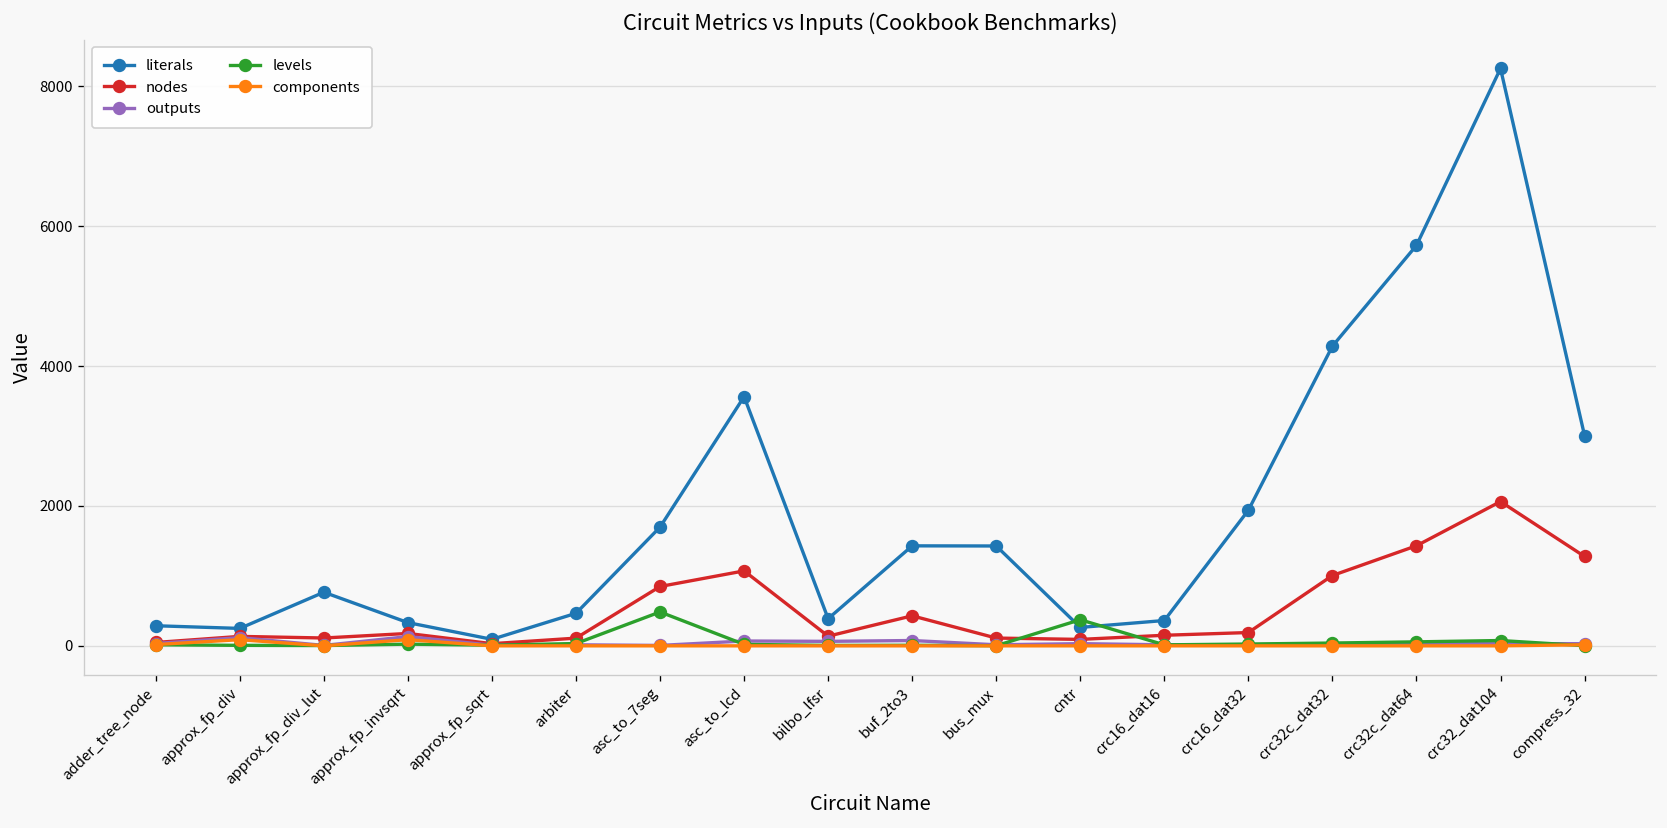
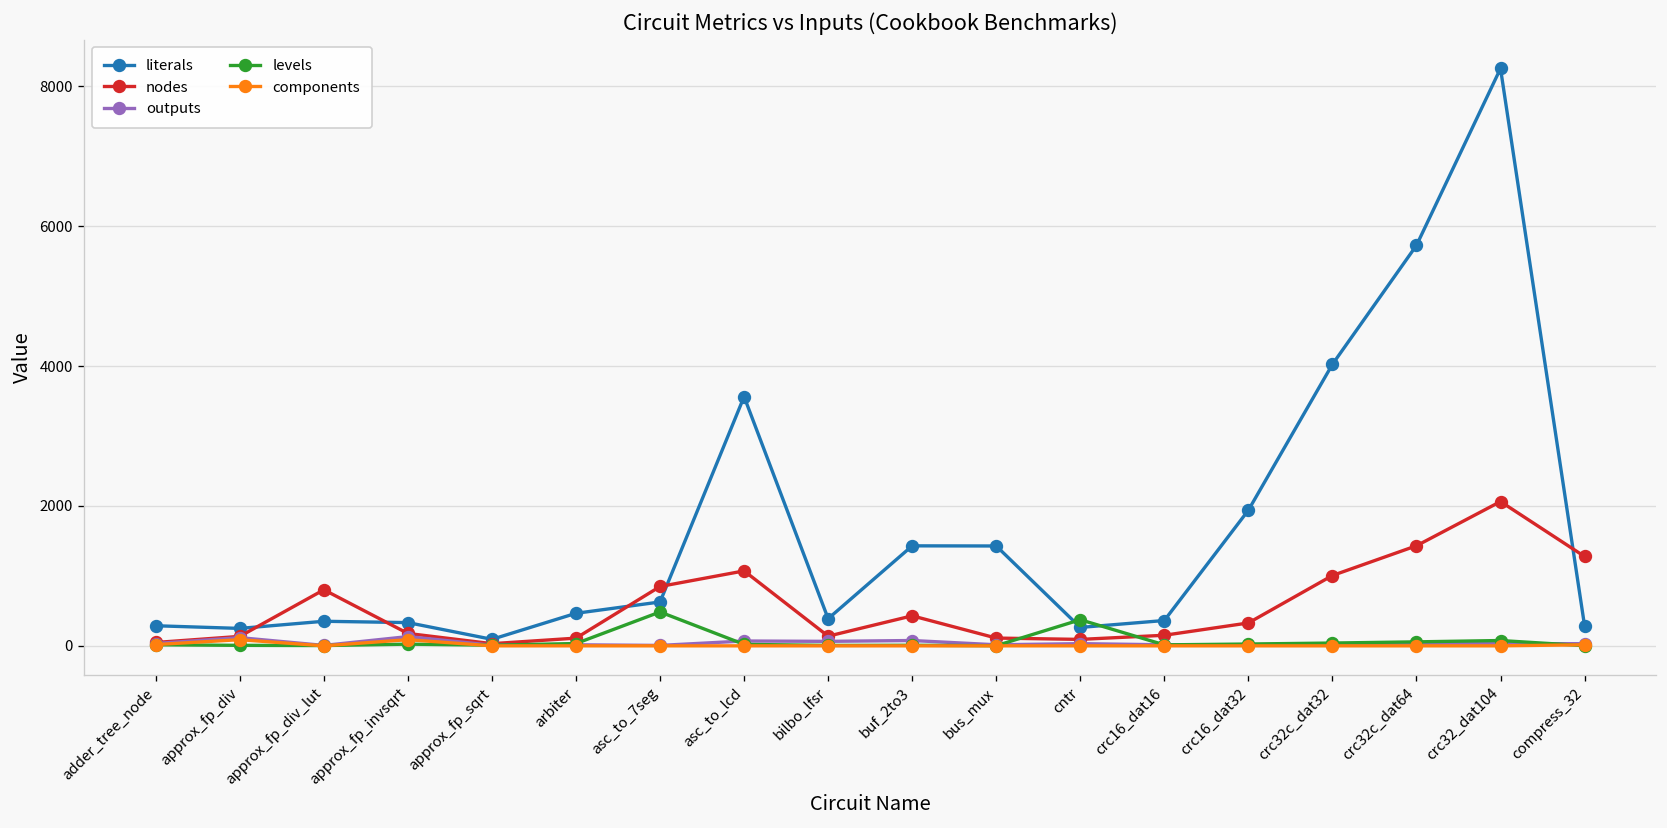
literals, approx_fp_div_lut: 800 -> 400
nodes, approx_fp_div_lut: 100 -> 800
literals, asc_to_7seg: 1700 -> 600
nodes, crc16_dat32: 200 -> 300
literals, crc32c_dat32: 4300 -> 4000
literals, compress_32: 3000 -> 300
